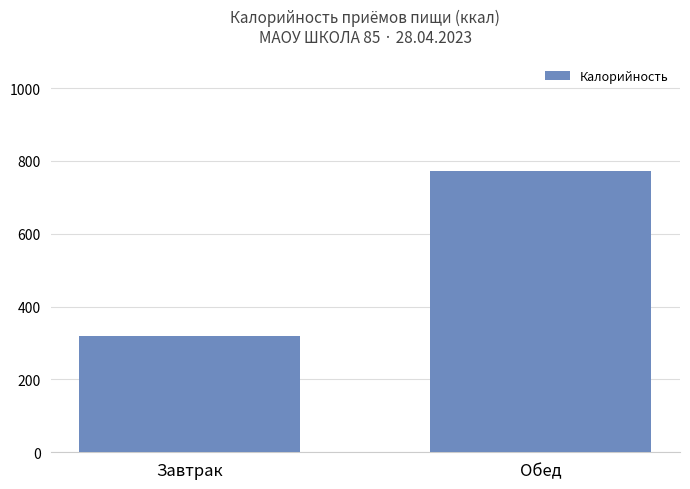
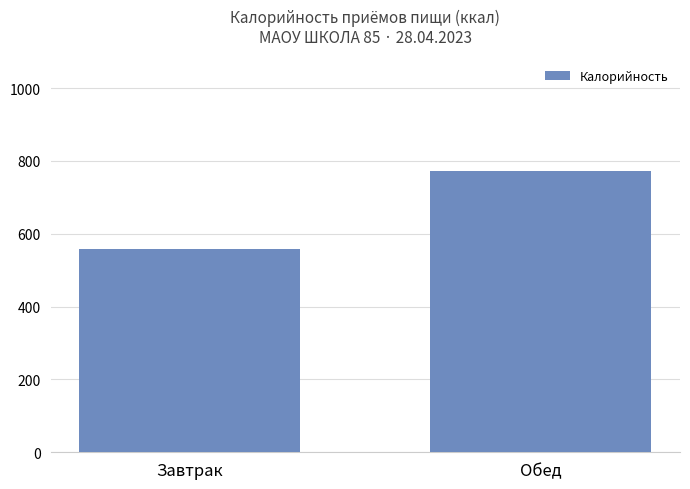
Завтрак: 320 -> 560
